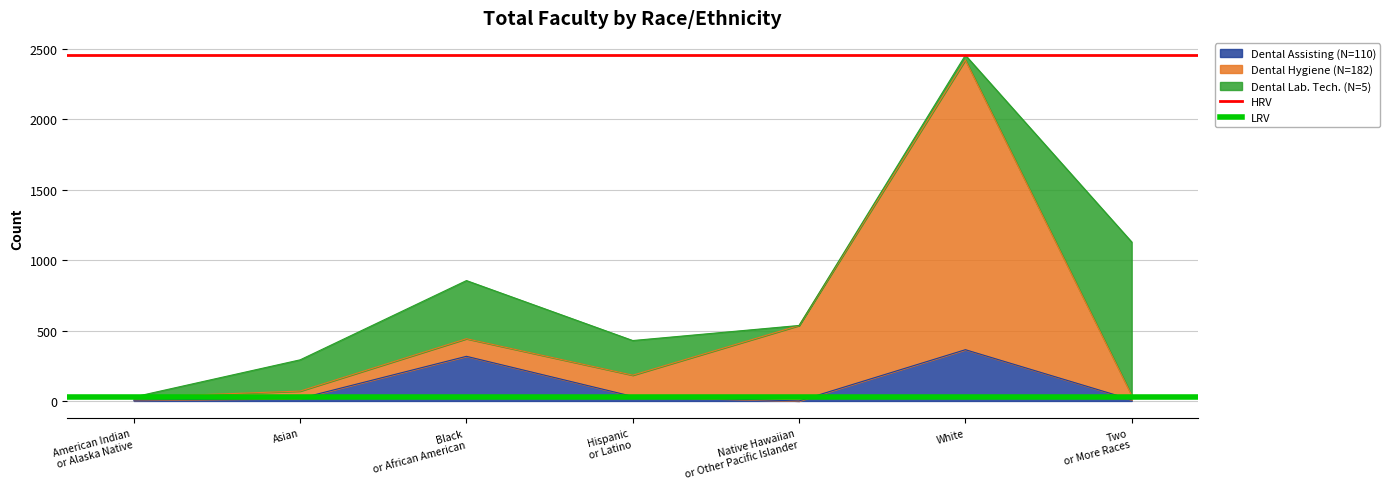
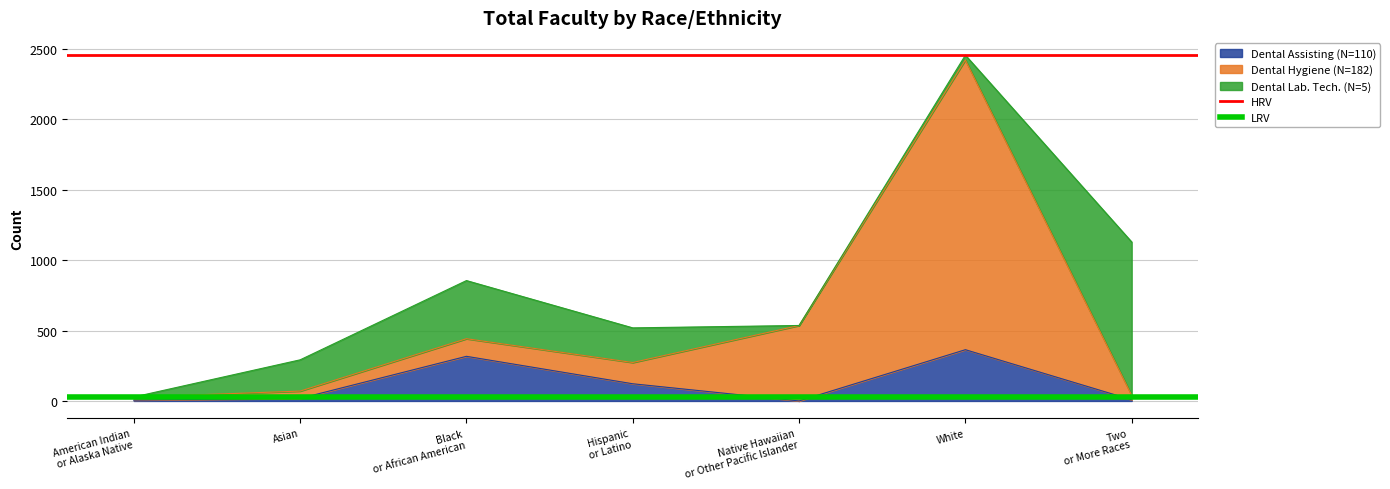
Dental Assisting (N=110), Hispanic or Latino: 30 -> 120
